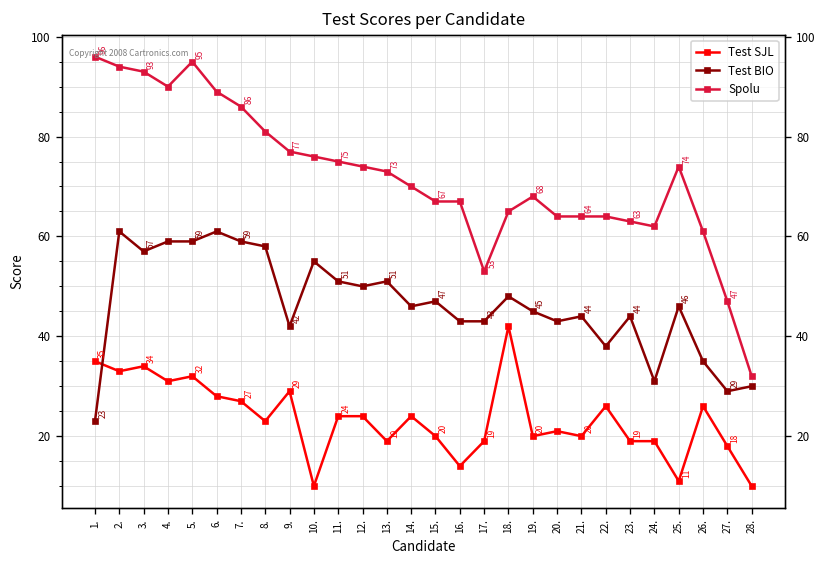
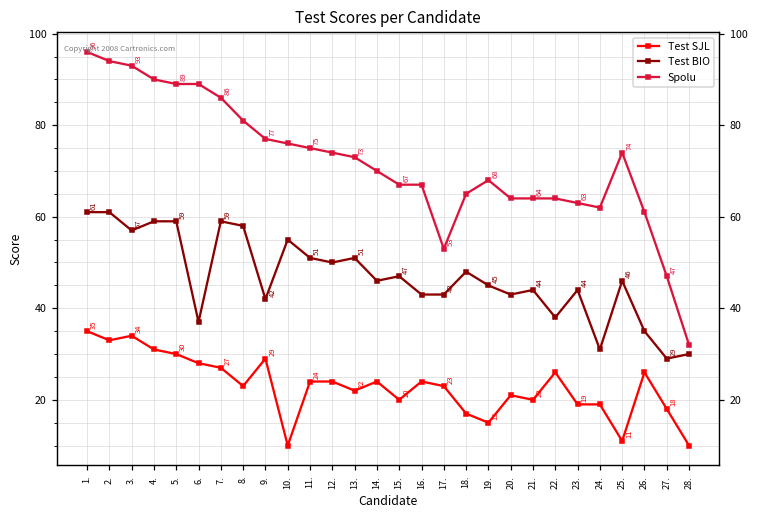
Test BIO, 1.: 23 -> 61
Test SJL, 5.: 32 -> 30
Spolu, 5.: 95 -> 89
Test BIO, 6.: 61 -> 37
Test SJL, 13.: 19 -> 22
Test SJL, 16.: 14 -> 24
Test SJL, 17.: 19 -> 23
Test SJL, 18.: 42 -> 17
Test SJL, 19.: 20 -> 15
